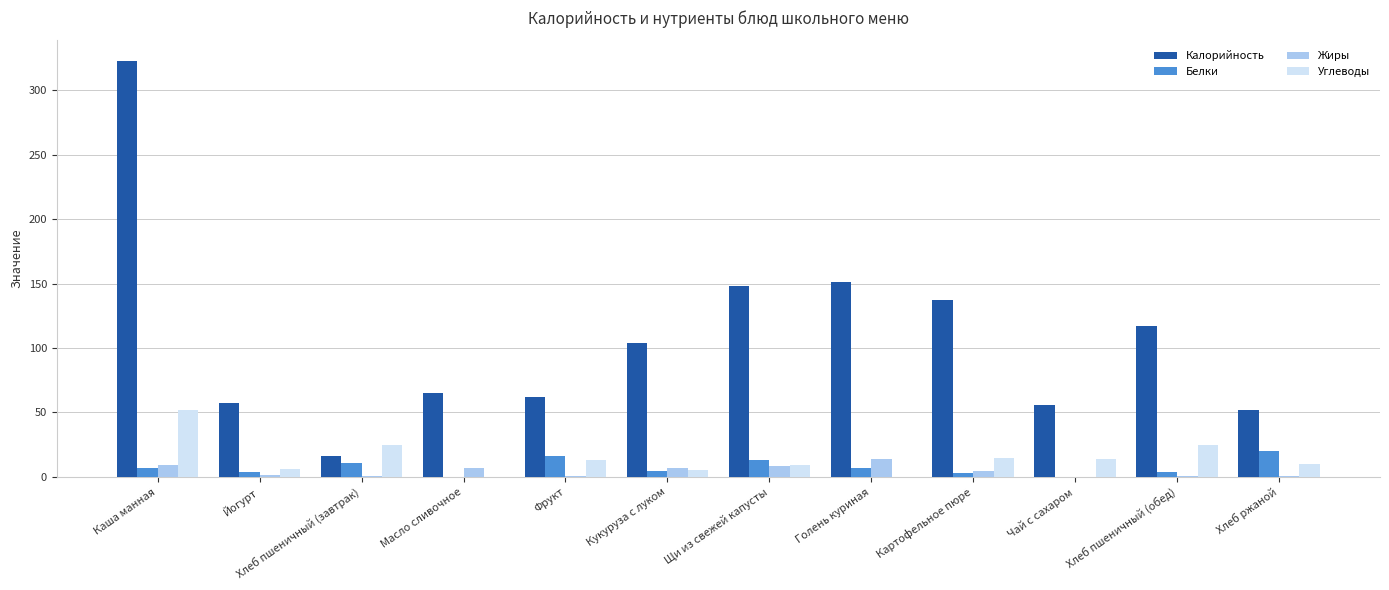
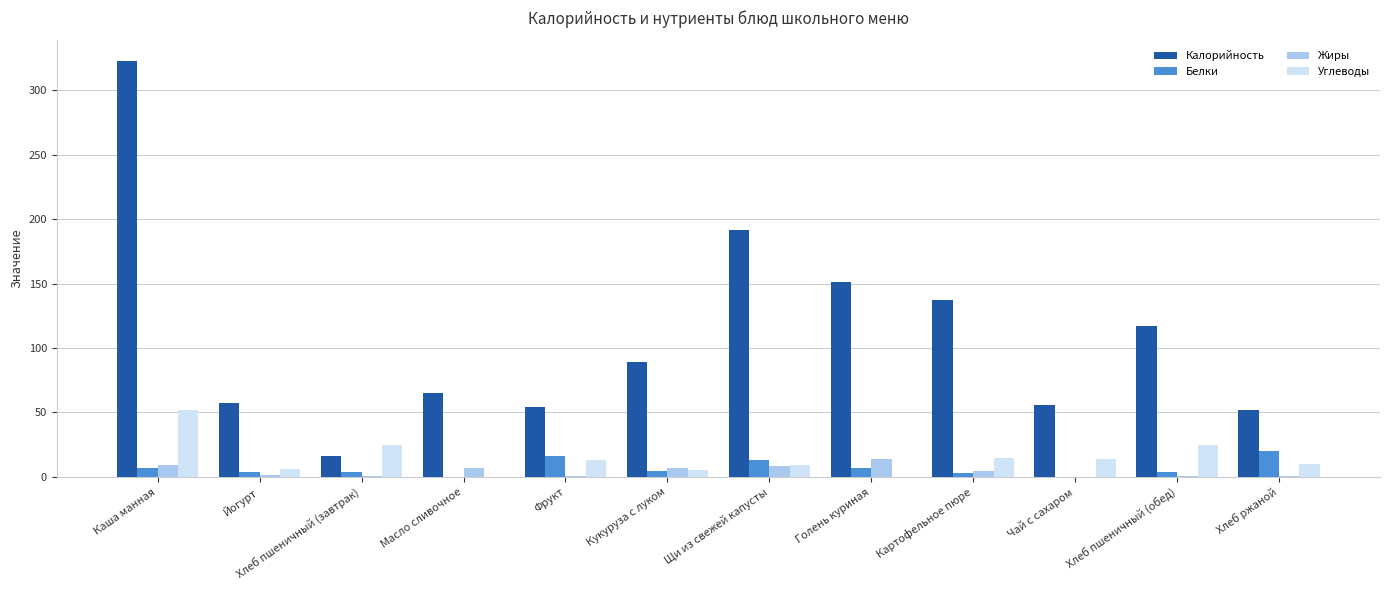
Белки, Хлеб пшеничный (завтрак): 11 -> 4
Калорийность, Фрукт: 62 -> 54
Калорийность, Кукуруза с луком: 104 -> 89
Калорийность, Щи из свежей капусты: 148 -> 192
